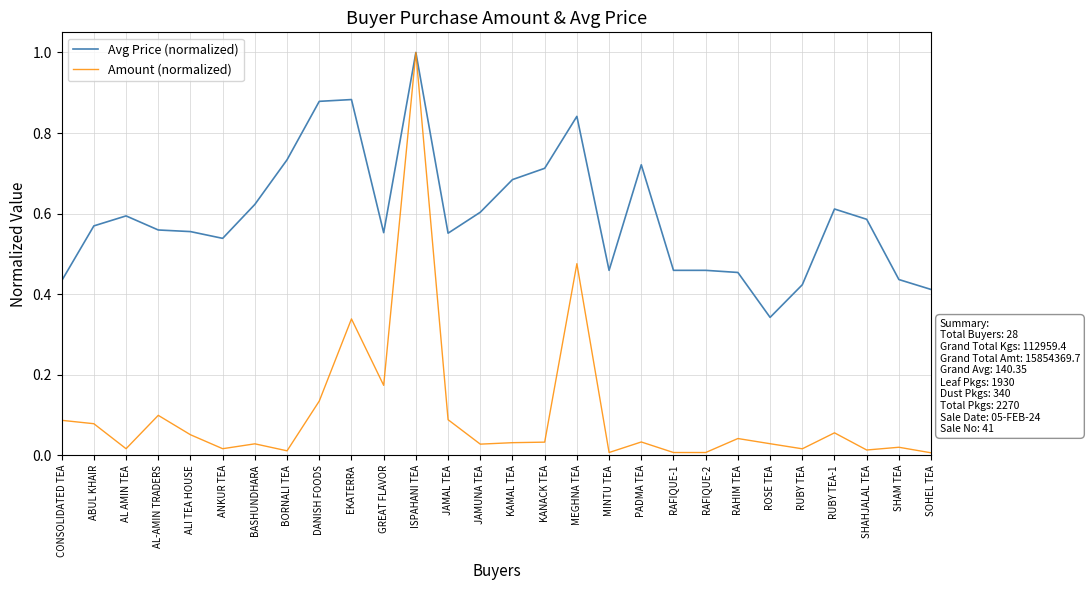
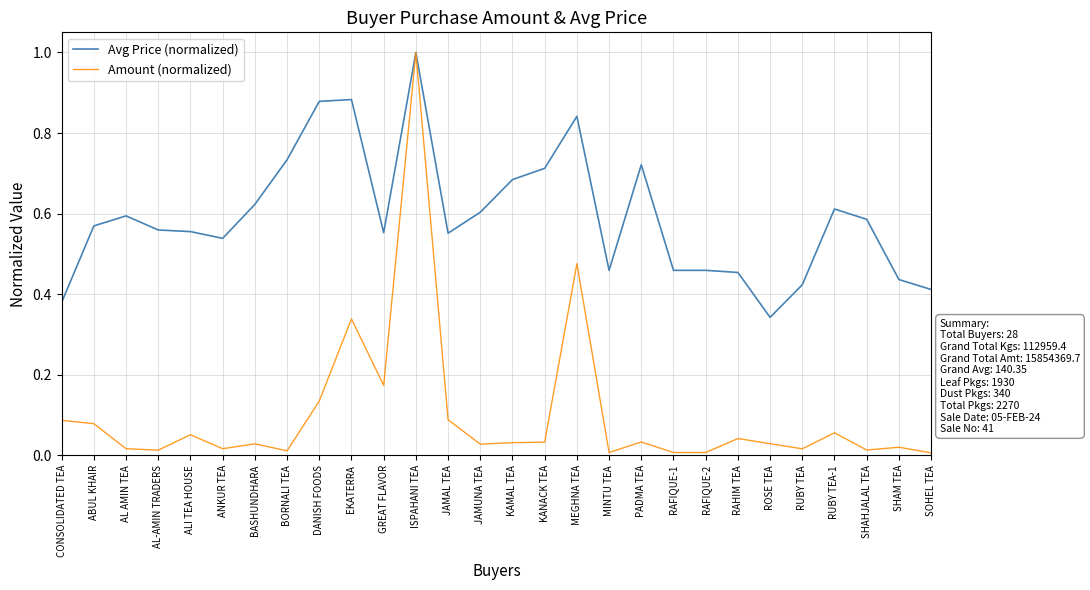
Avg Price (normalized), CONSOLIDATED TEA: 0.43 -> 0.38
Amount (normalized), AL-AMIN TRADERS: 0.10 -> 0.01
